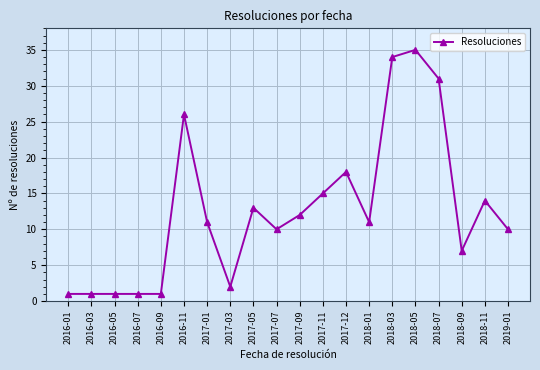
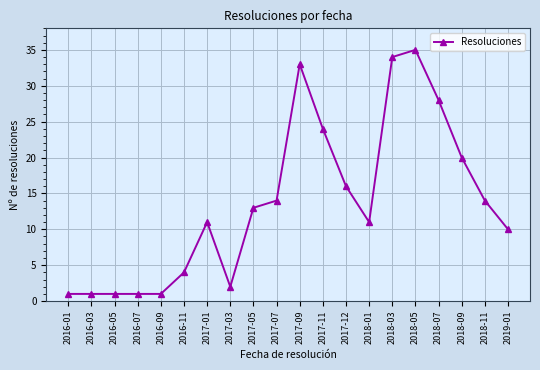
2016-11: 26 -> 4
2017-07: 10 -> 14
2017-09: 12 -> 33
2017-11: 15 -> 24
2017-12: 18 -> 16
2018-07: 31 -> 28
2018-09: 7 -> 20
